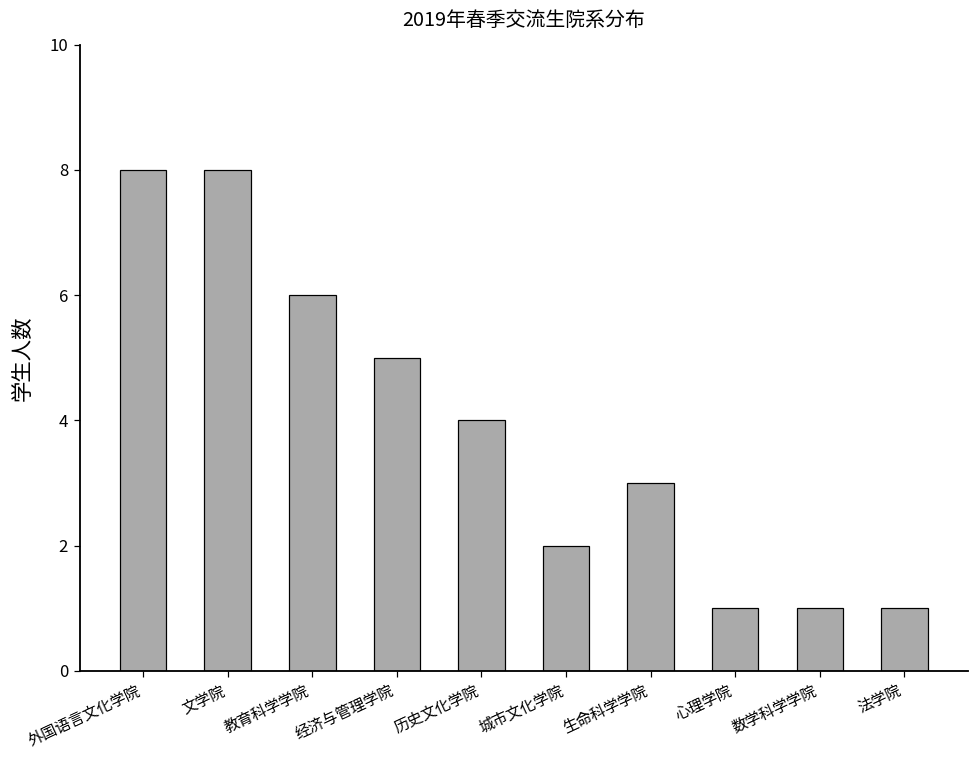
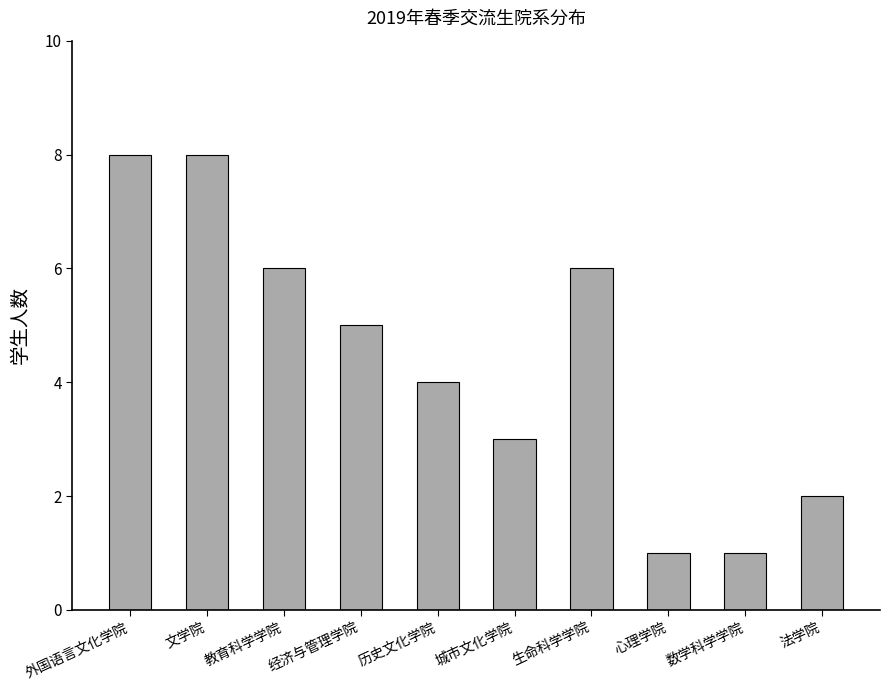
城市文化学院: 2 -> 3
生命科学学院: 3 -> 6
法学院: 1 -> 2
